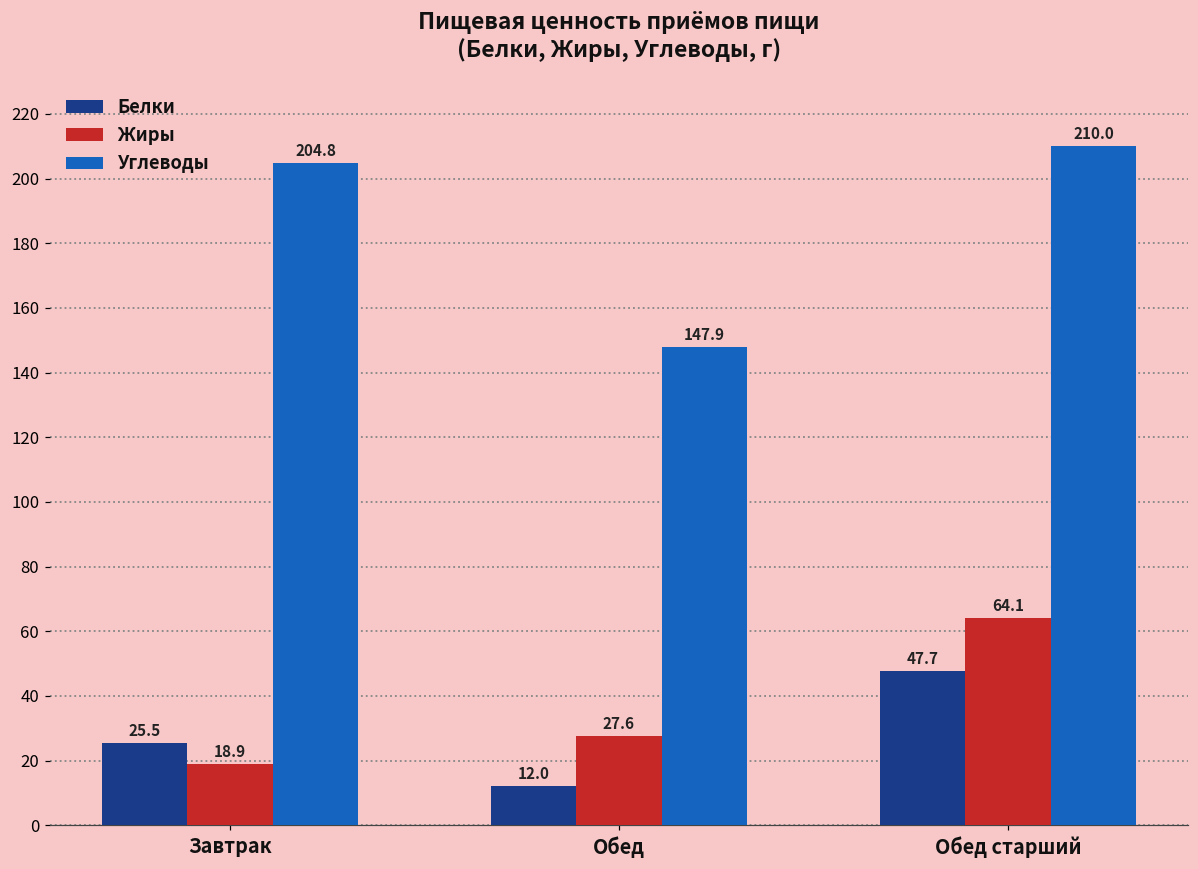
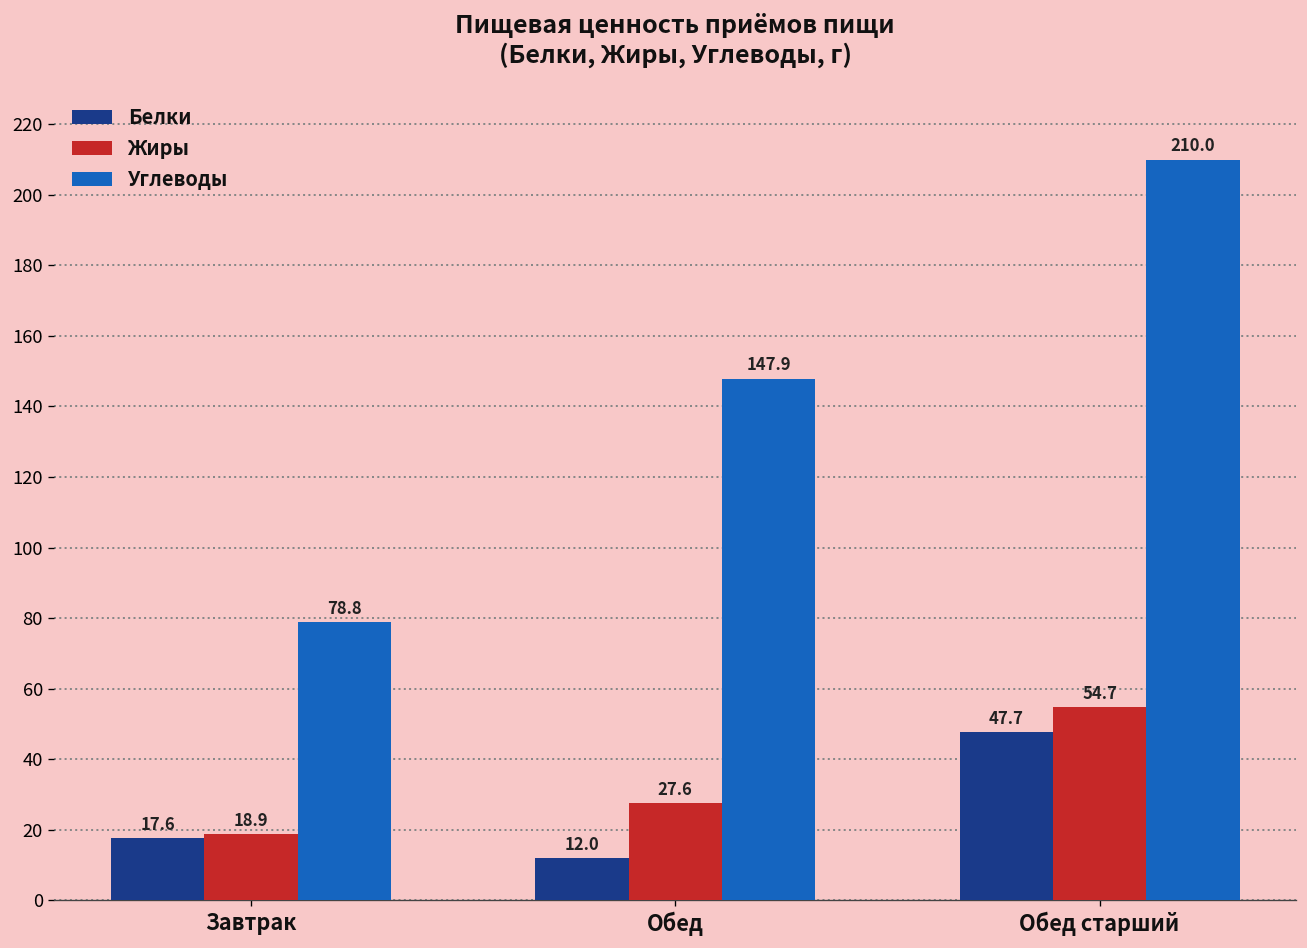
Белки, Завтрак: 25.5 -> 17.6
Углеводы, Завтрак: 204.8 -> 78.8
Жиры, Обед старший: 64.1 -> 54.7
